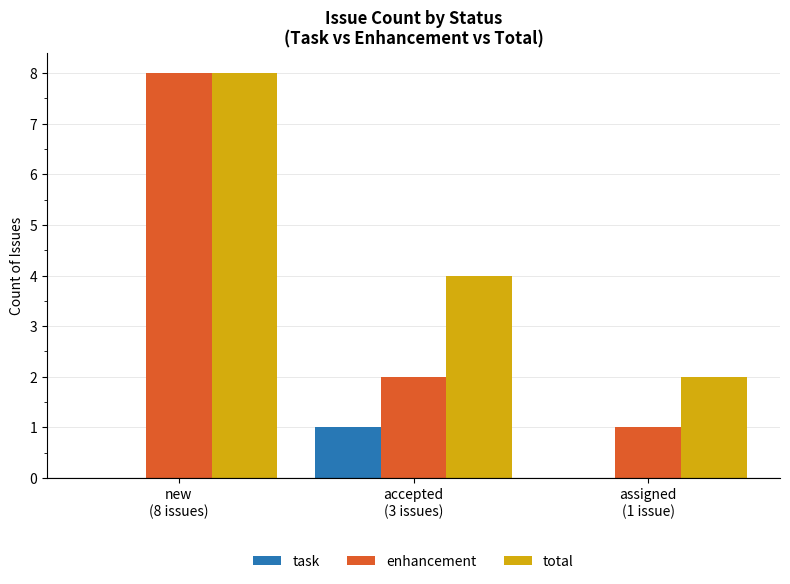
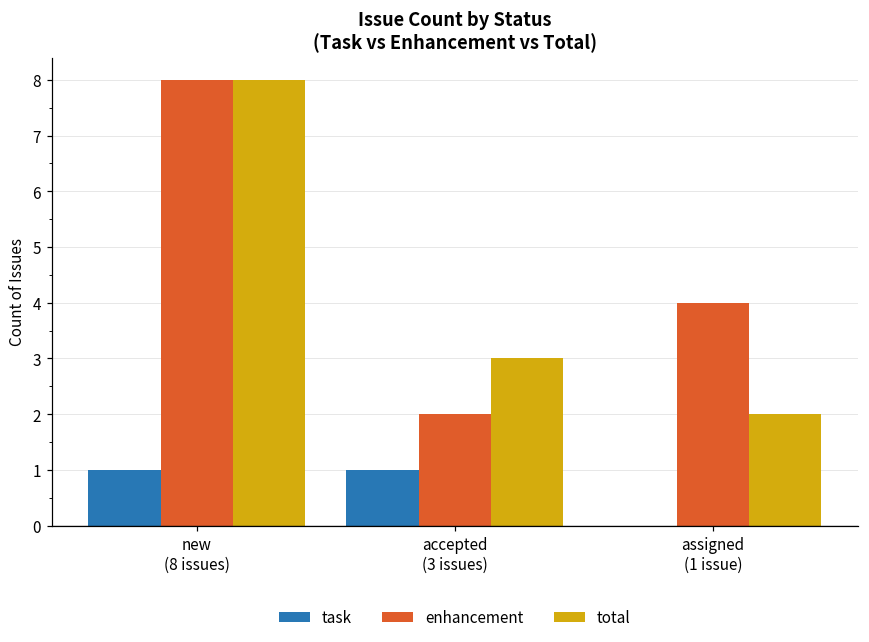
task, new (8 issues): 0 -> 1
total, accepted (3 issues): 4 -> 3
enhancement, assigned (1 issue): 1 -> 4
